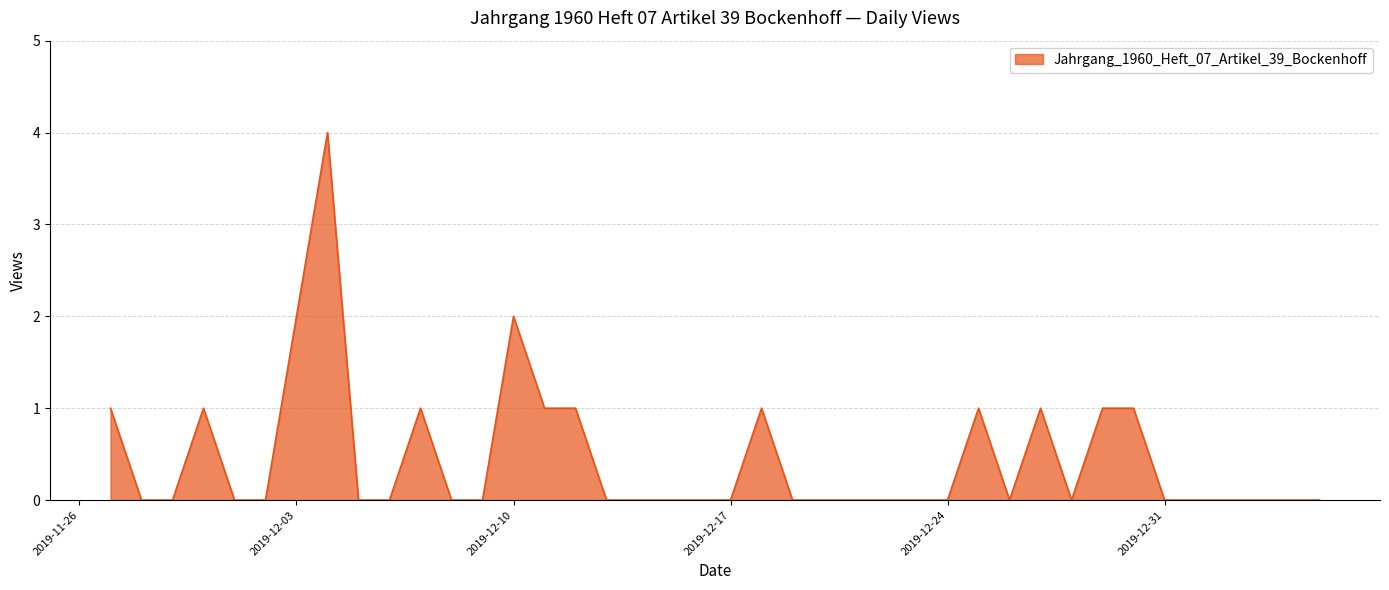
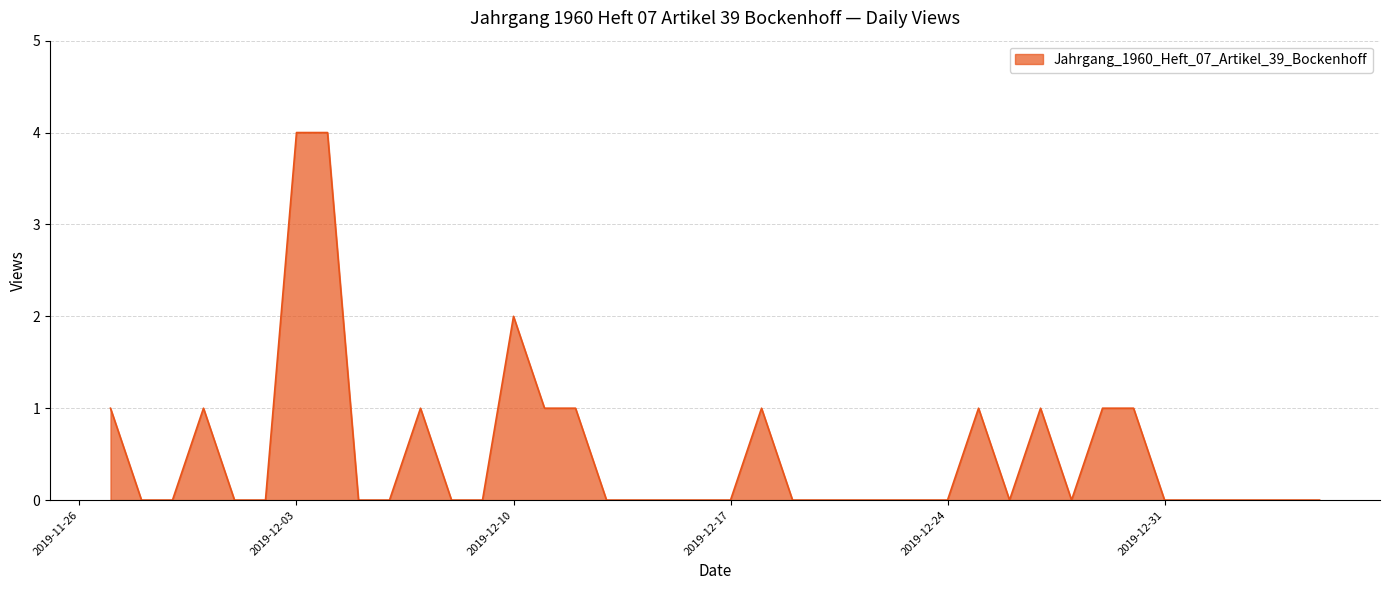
2019-12-03: 2 -> 4
